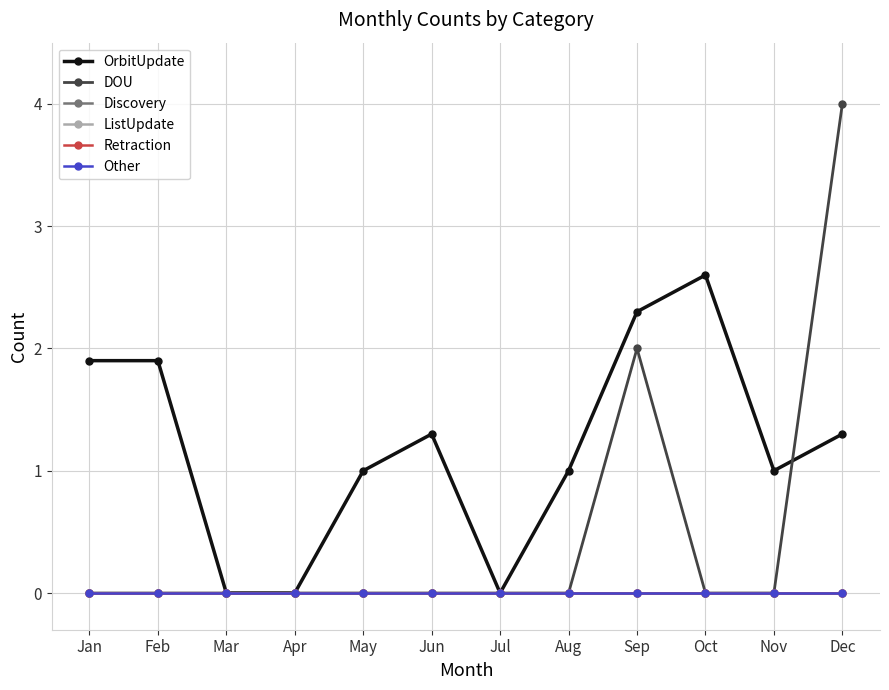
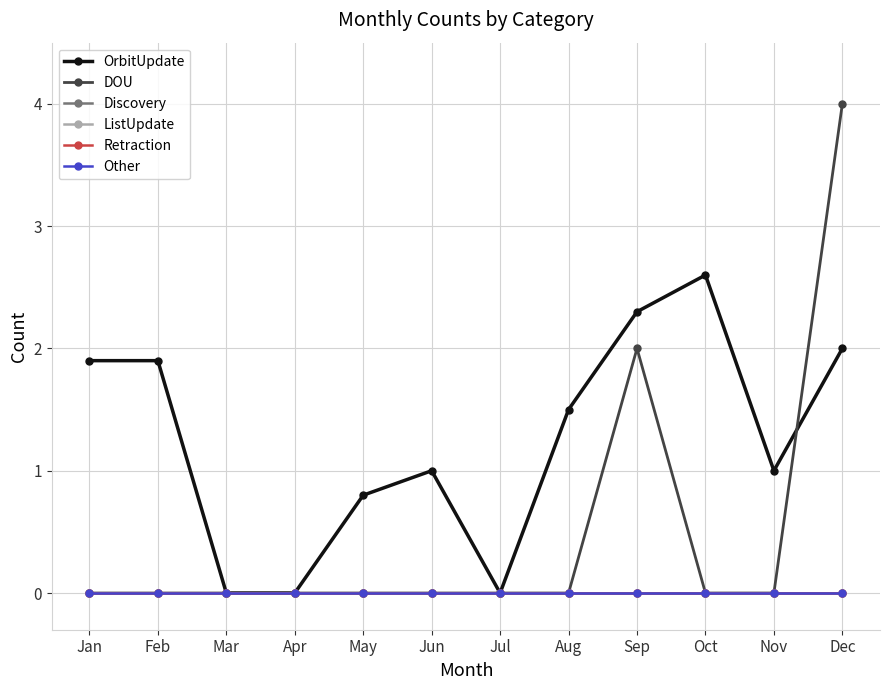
OrbitUpdate, May: 1.0 -> 0.8
OrbitUpdate, Jun: 1.3 -> 1.0
OrbitUpdate, Aug: 1.0 -> 1.5
OrbitUpdate, Dec: 1.3 -> 2.0
